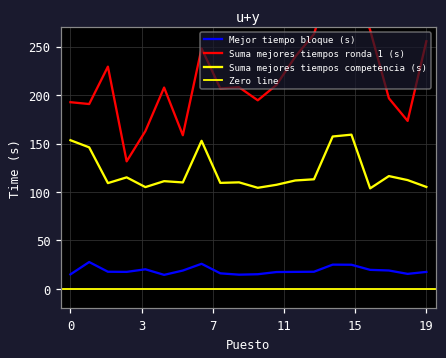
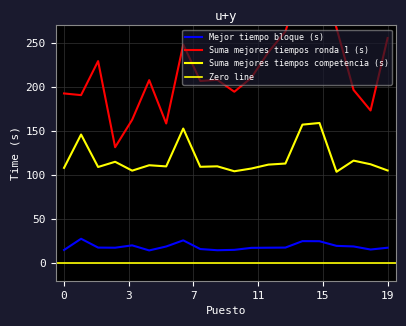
Suma mejores tiempos competencia (s), 0: 150 -> 110
